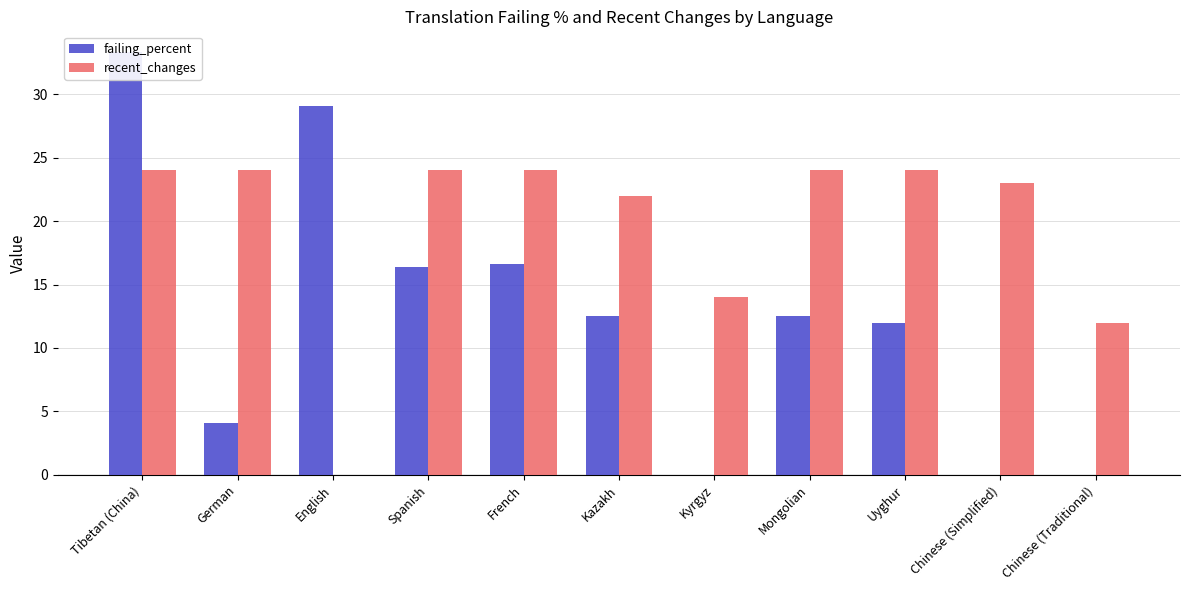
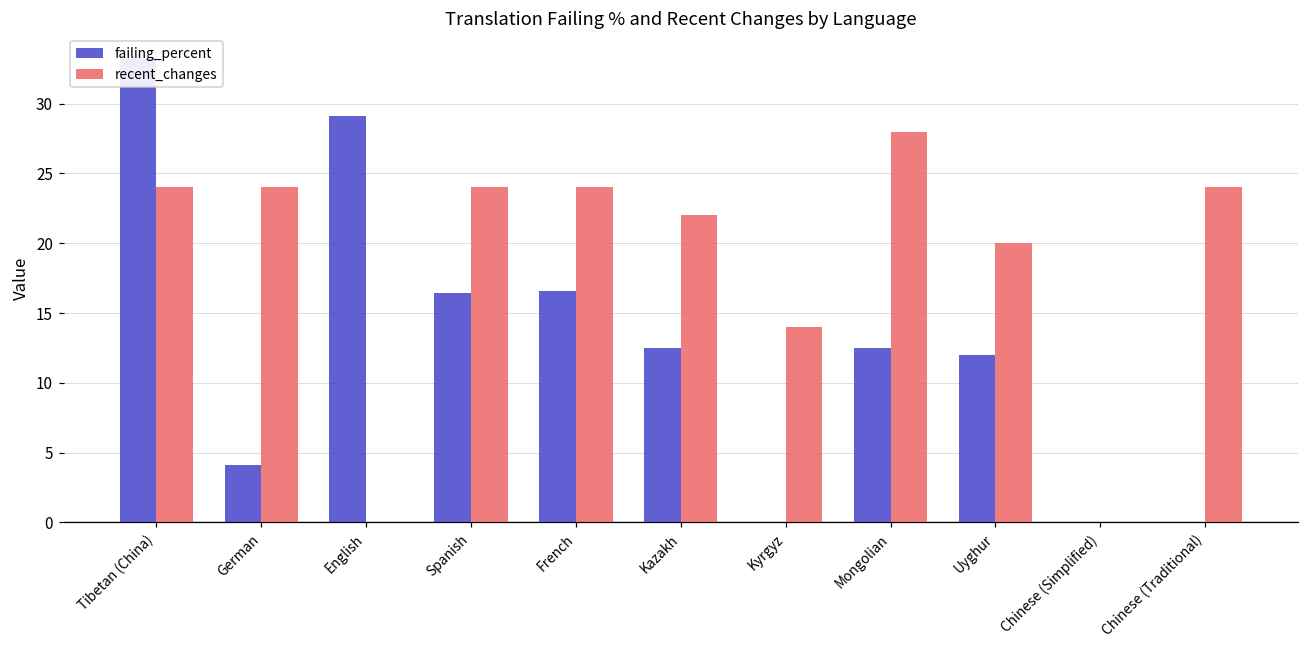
recent_changes, Mongolian: 24 -> 28
recent_changes, Uyghur: 24 -> 20
recent_changes, Chinese (Simplified): 23 -> 0
recent_changes, Chinese (Traditional): 12 -> 24
